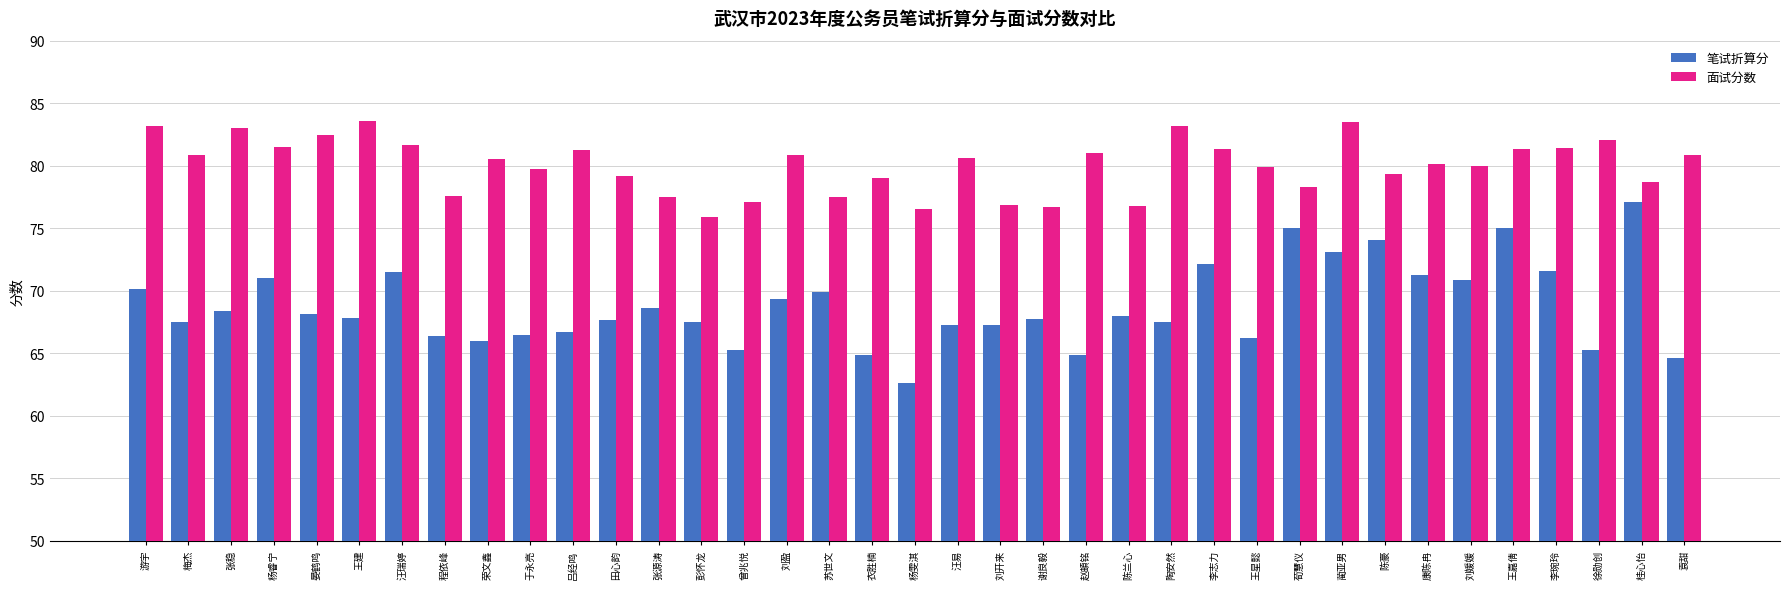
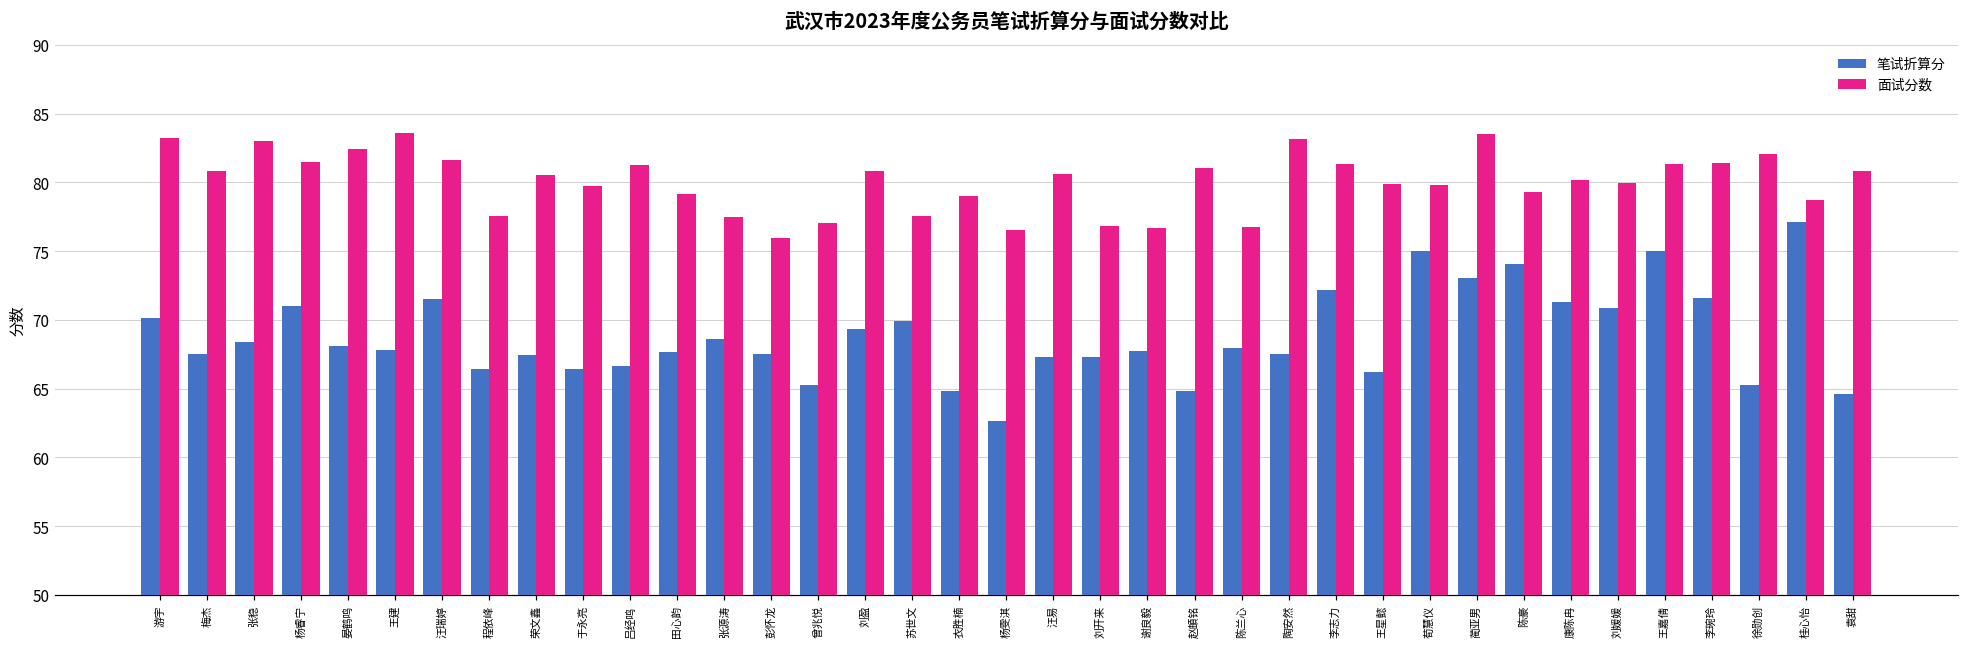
笔试折算分, 荣文鑫: 66.0 -> 67.4
面试分数, 荀慧仪: 78.3 -> 79.8
